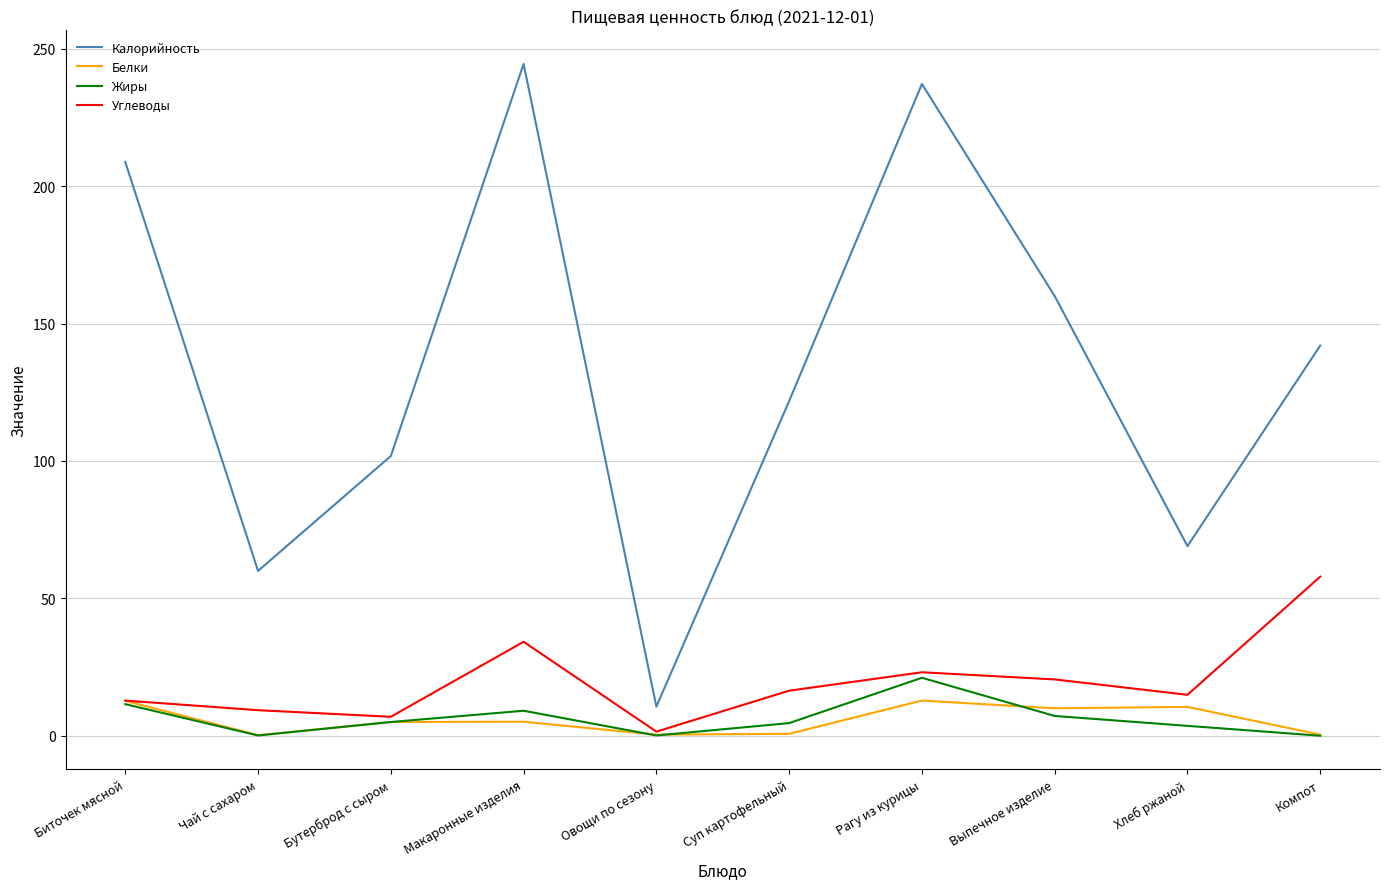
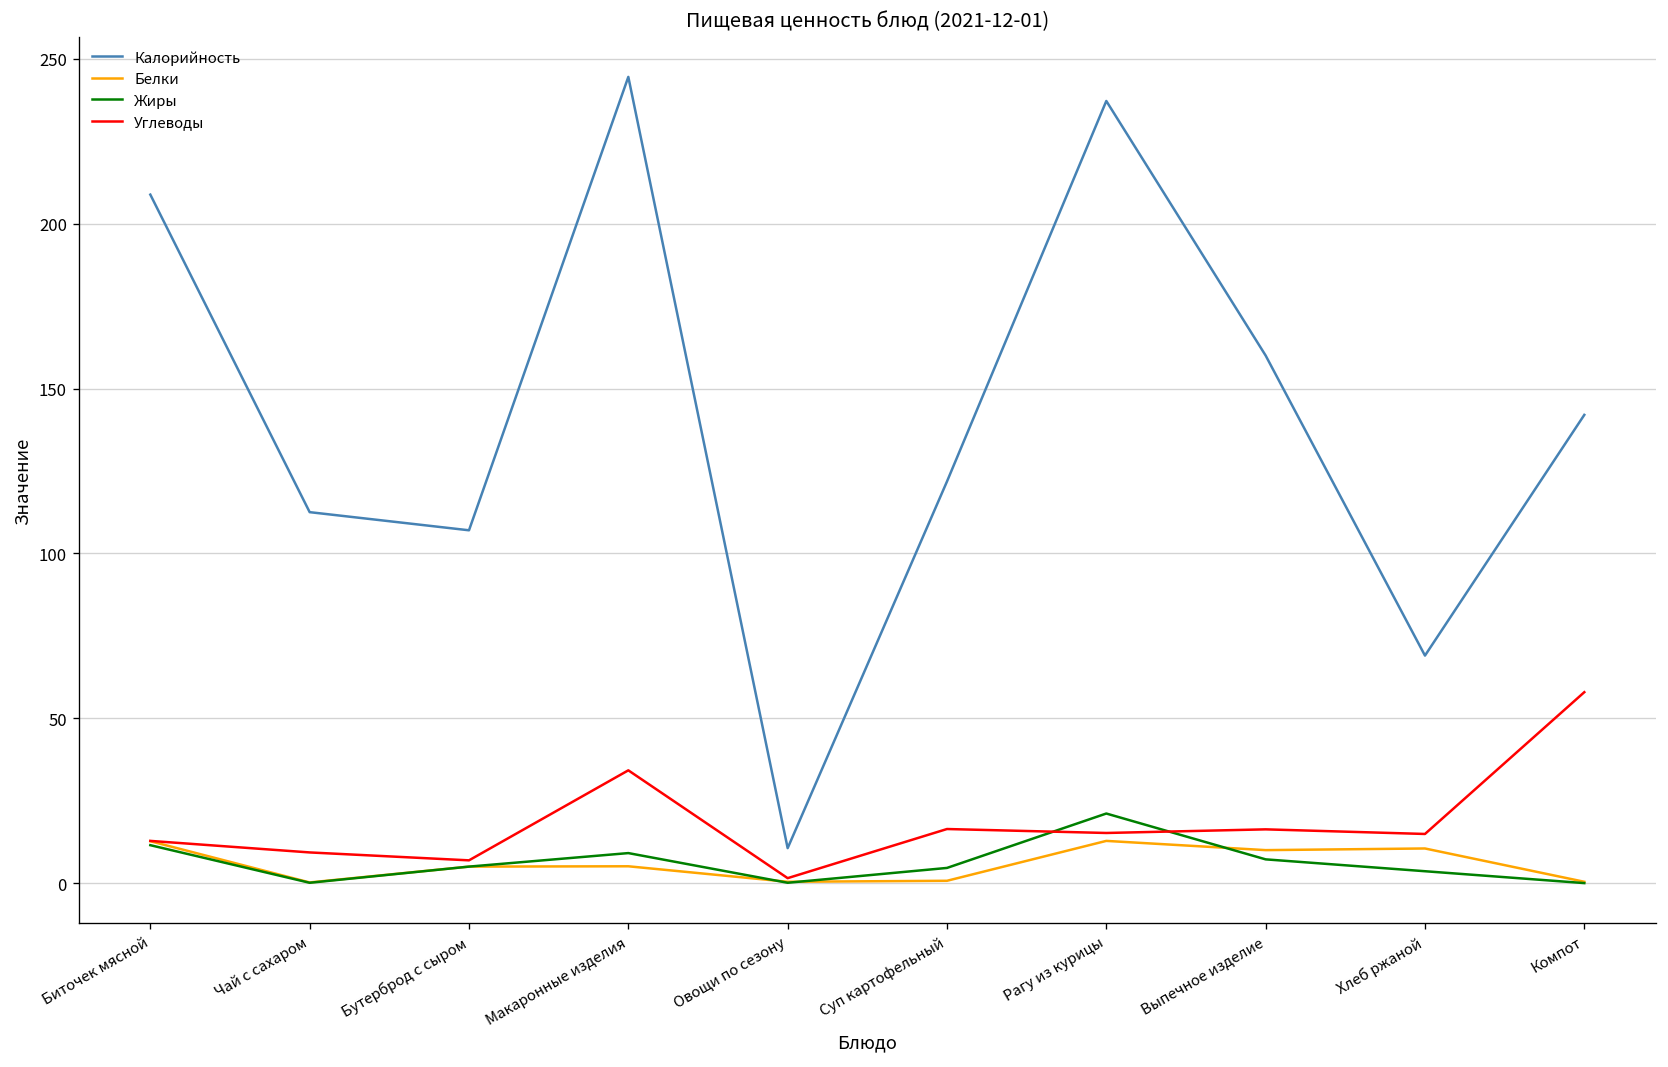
Калорийность, Чай с сахаром: 60 -> 113
Калорийность, Бутерброд с сыром: 102 -> 107
Углеводы, Рагу из курицы: 23 -> 15
Углеводы, Выпечное изделие: 21 -> 16
